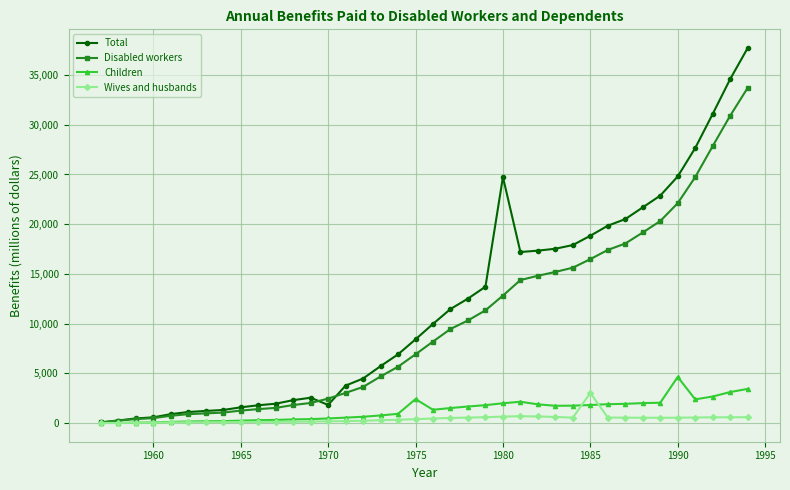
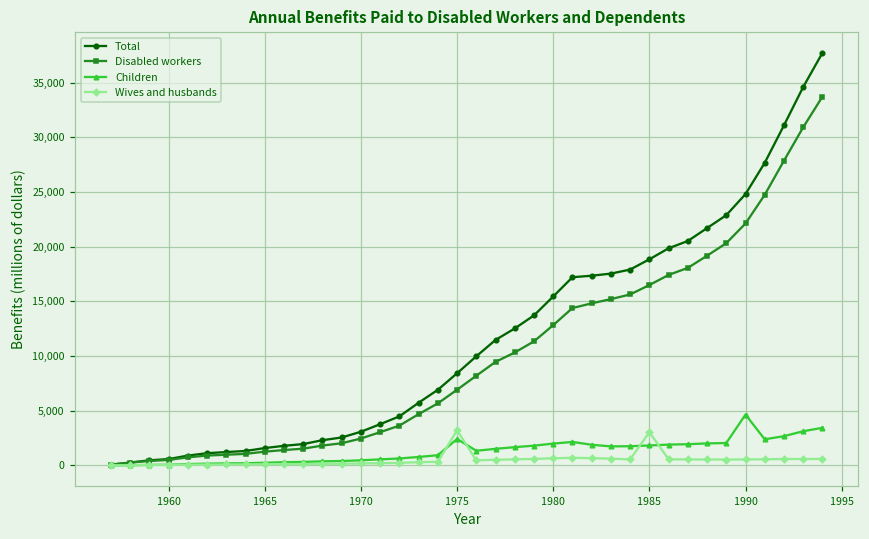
Total, 1970: 2,000 -> 3,000
Wives and husbands, 1975: 0 -> 3,000
Total, 1980: 25,000 -> 15,000
